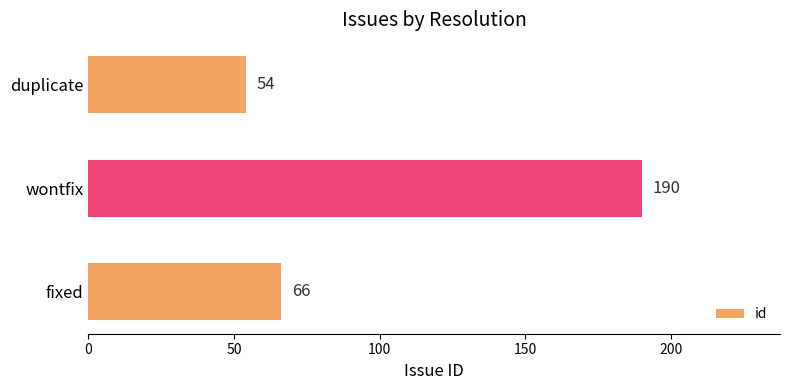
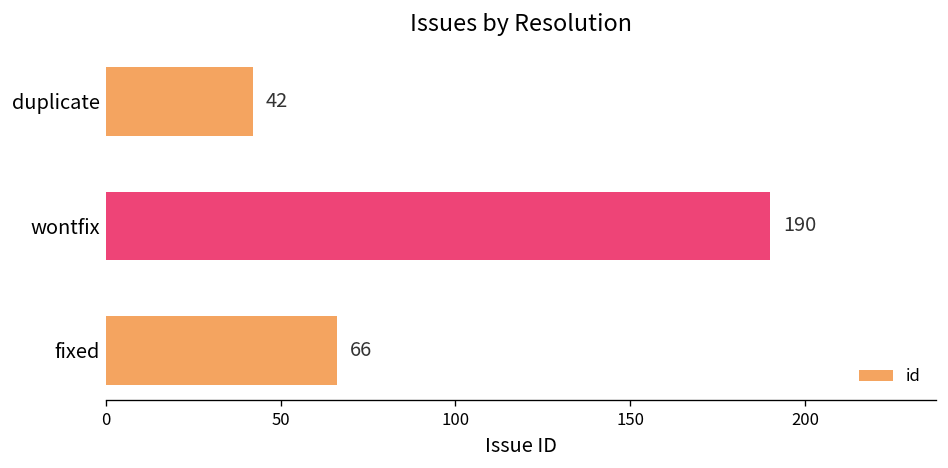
duplicate: 54 -> 42
